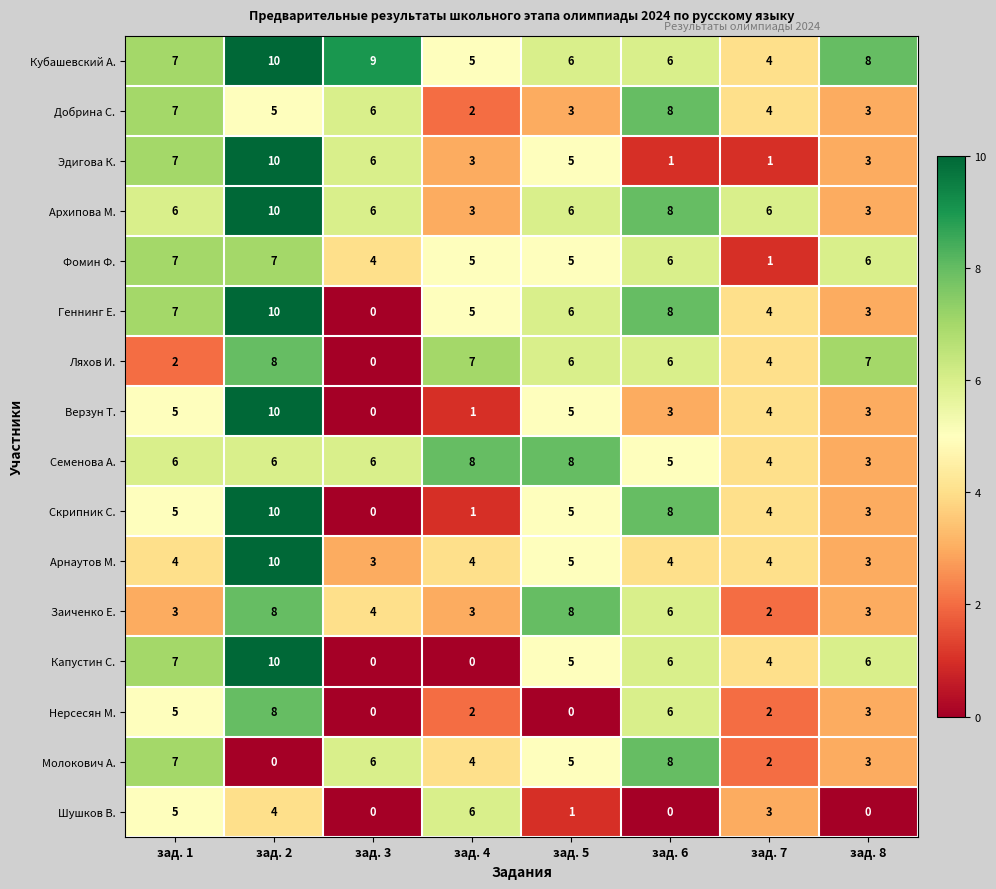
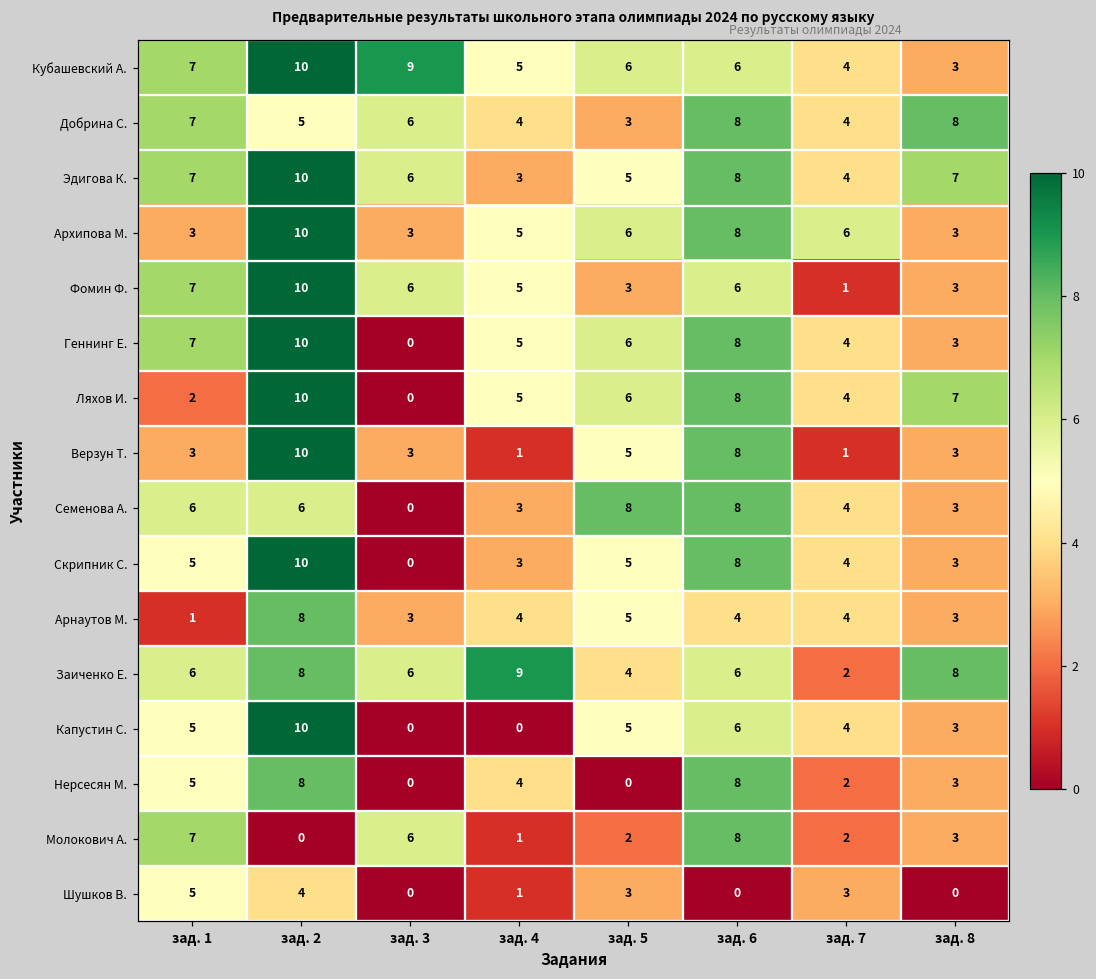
Кубашевский А., зад. 8: 8 -> 3
Добрина С., зад. 4: 2 -> 4
Добрина С., зад. 8: 3 -> 8
Эдигова К., зад. 6: 1 -> 8
Эдигова К., зад. 7: 1 -> 4
Эдигова К., зад. 8: 3 -> 7
Архипова М., зад. 1: 6 -> 3
Архипова М., зад. 3: 6 -> 3
Архипова М., зад. 4: 3 -> 5
Фомин Ф., зад. 2: 7 -> 10
Фомин Ф., зад. 3: 4 -> 6
Фомин Ф., зад. 5: 5 -> 3
Фомин Ф., зад. 8: 6 -> 3
Ляхов И., зад. 2: 8 -> 10
Ляхов И., зад. 4: 7 -> 5
Ляхов И., зад. 6: 6 -> 8
Верзун Т., зад. 1: 5 -> 3
Верзун Т., зад. 3: 0 -> 3
Верзун Т., зад. 6: 3 -> 8
Верзун Т., зад. 7: 4 -> 1
Семенова А., зад. 3: 6 -> 0
Семенова А., зад. 4: 8 -> 3
Семенова А., зад. 6: 5 -> 8
Скрипник С., зад. 4: 1 -> 3
Арнаутов М., зад. 1: 4 -> 1
Арнаутов М., зад. 2: 10 -> 8
Заиченко Е., зад. 1: 3 -> 6
Заиченко Е., зад. 3: 4 -> 6
Заиченко Е., зад. 4: 3 -> 9
Заиченко Е., зад. 5: 8 -> 4
Заиченко Е., зад. 8: 3 -> 8
Капустин С., зад. 1: 7 -> 5
Капустин С., зад. 8: 6 -> 3
Нерсесян М., зад. 4: 2 -> 4
Нерсесян М., зад. 6: 6 -> 8
Молокович А., зад. 4: 4 -> 1
Молокович А., зад. 5: 5 -> 2
Шушков В., зад. 4: 6 -> 1
Шушков В., зад. 5: 1 -> 3
